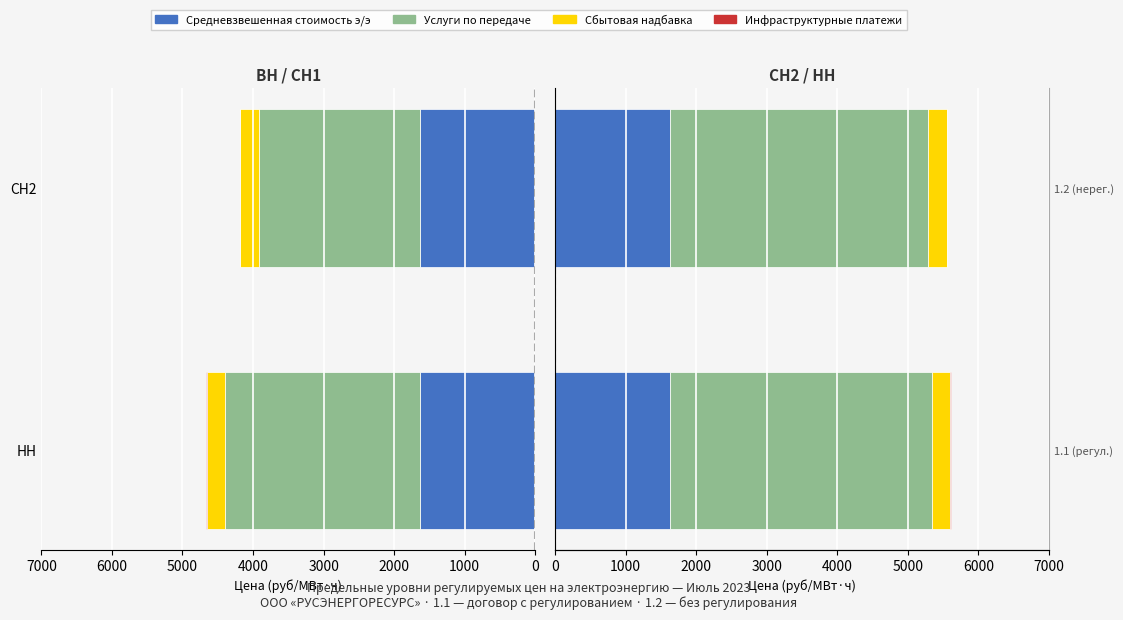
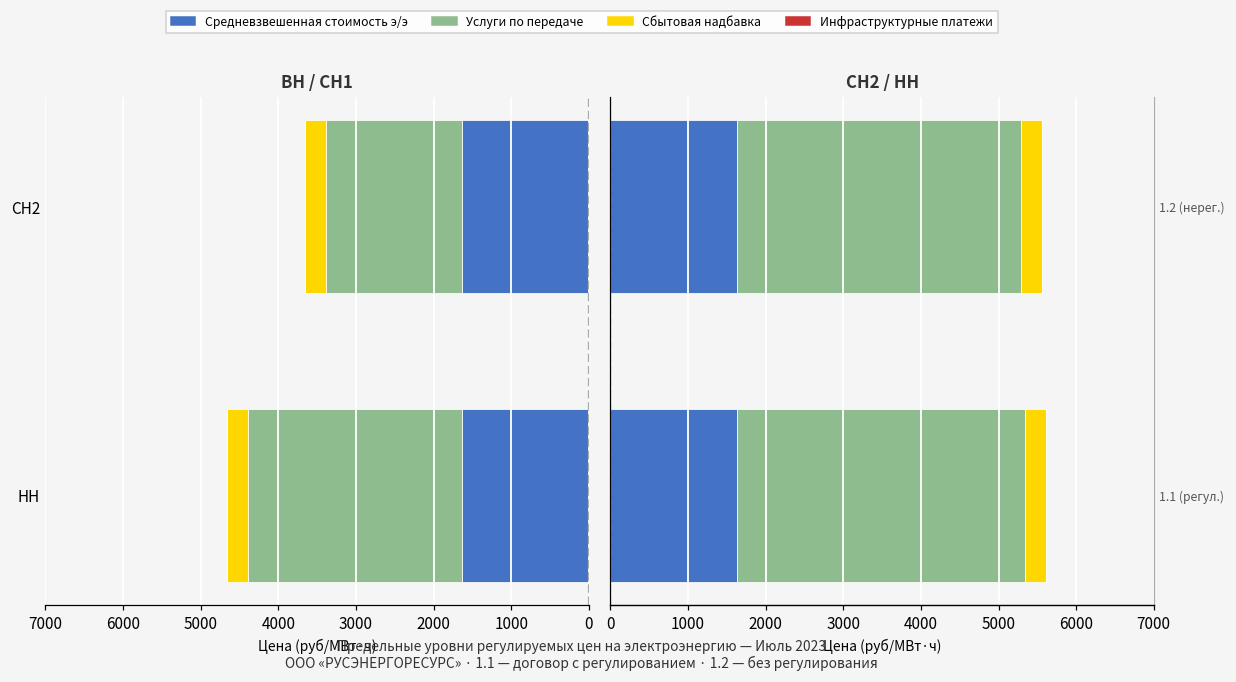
ВН / СН1, Услуги по передаче, СН2: 2300 -> 1800
